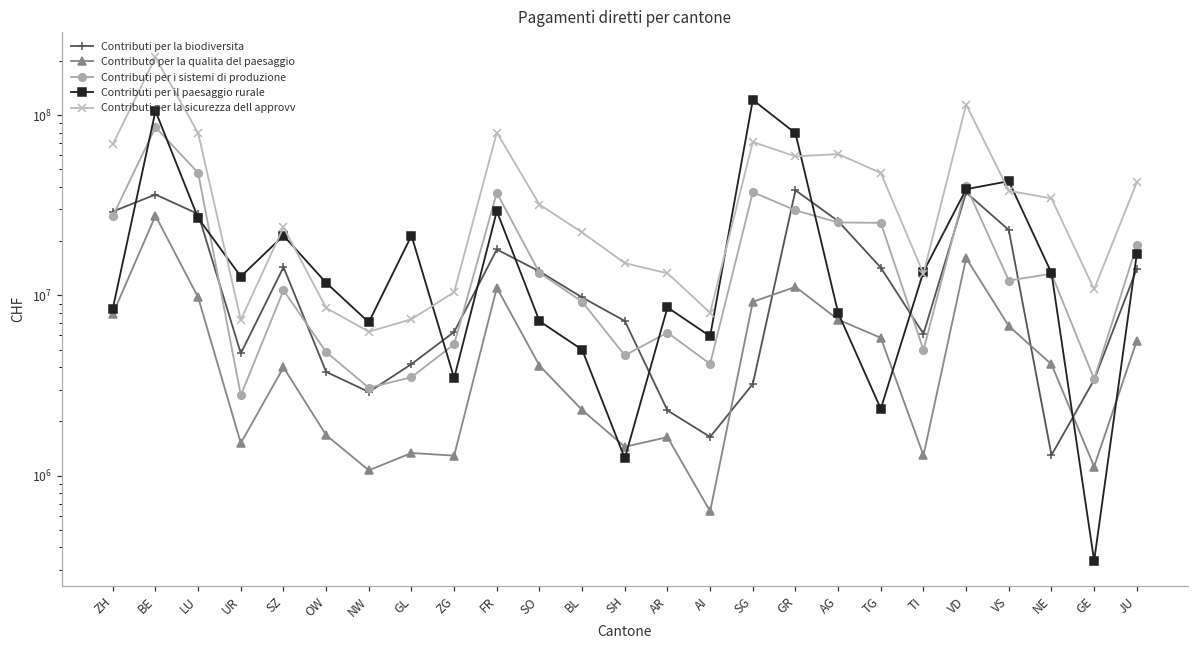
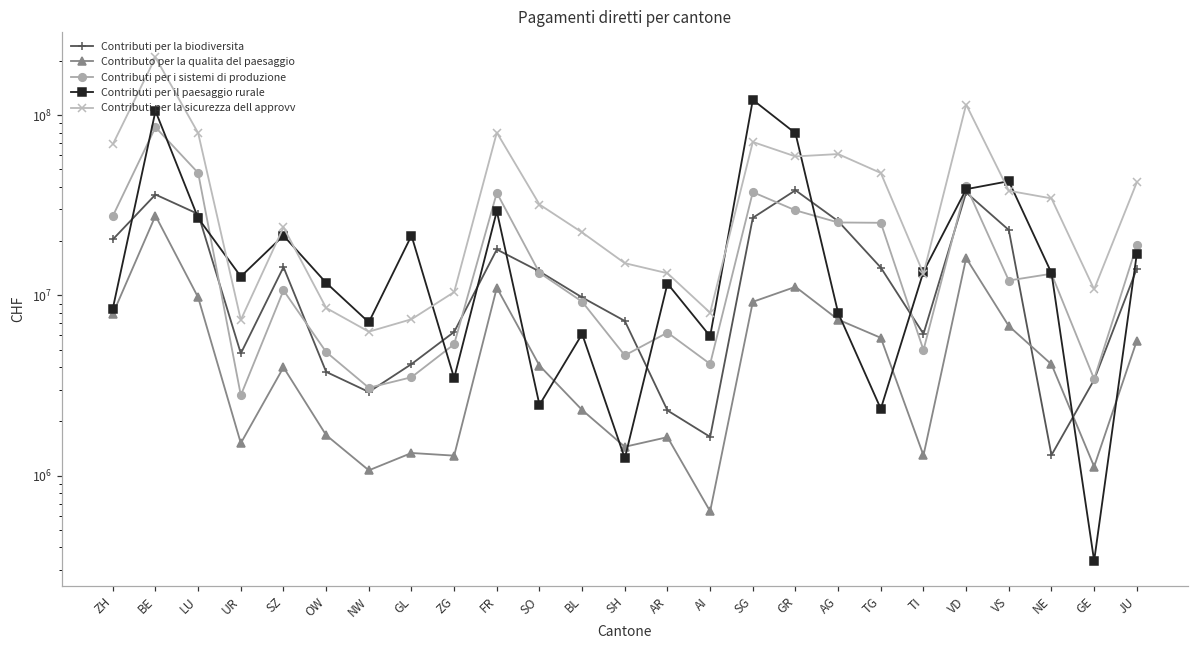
Contributi per la biodiversita, ZH: 29000000 -> 20000000
Contributi per il paesaggio rurale, SO: 7000000 -> 2500000
Contributi per il paesaggio rurale, BL: 5000000 -> 6100000
Contributi per il paesaggio rurale, AR: 9000000 -> 12000000
Contributi per la biodiversita, SG: 3200000 -> 27000000
